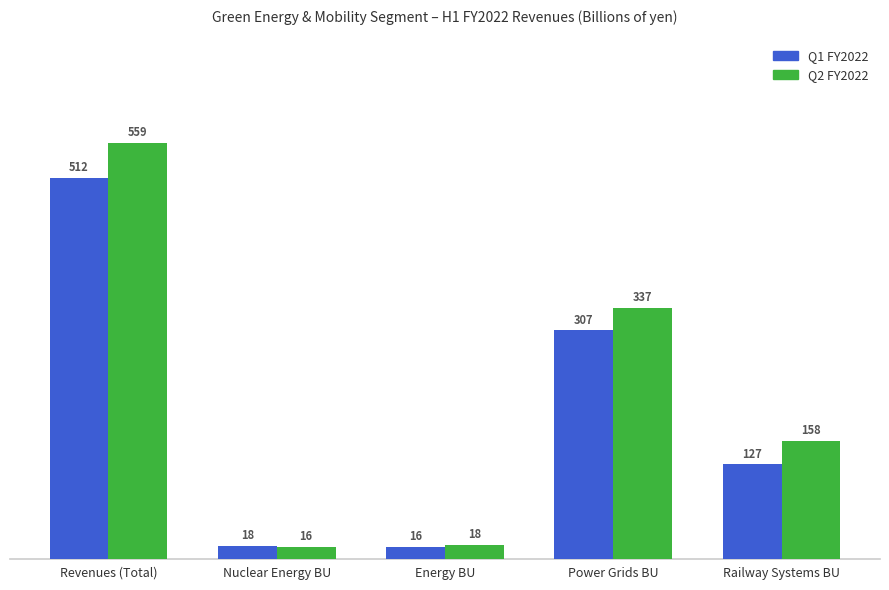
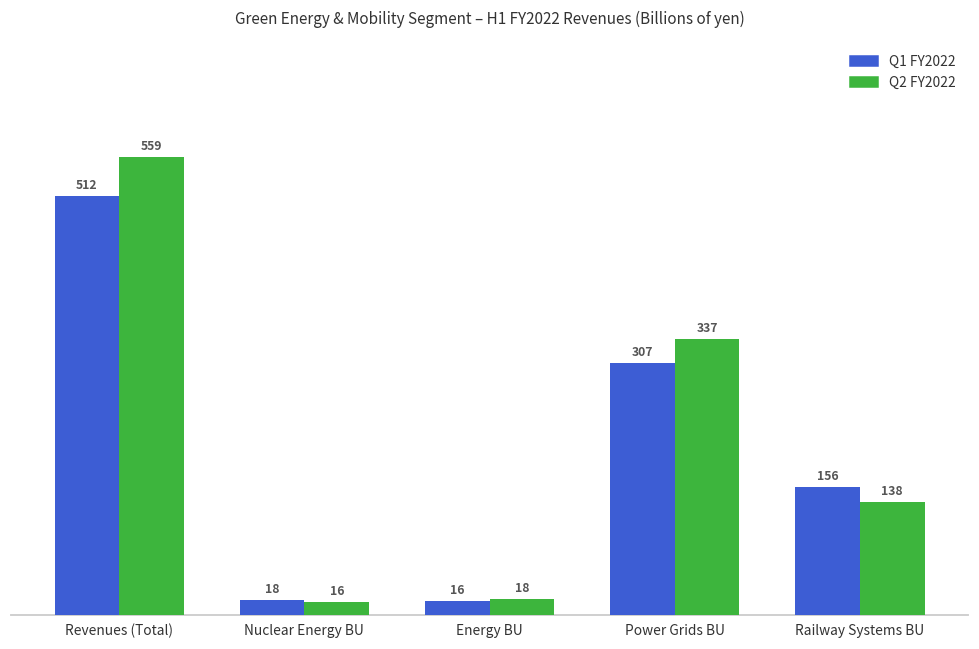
Q1 FY2022, Railway Systems BU: 127 -> 156
Q2 FY2022, Railway Systems BU: 158 -> 138
